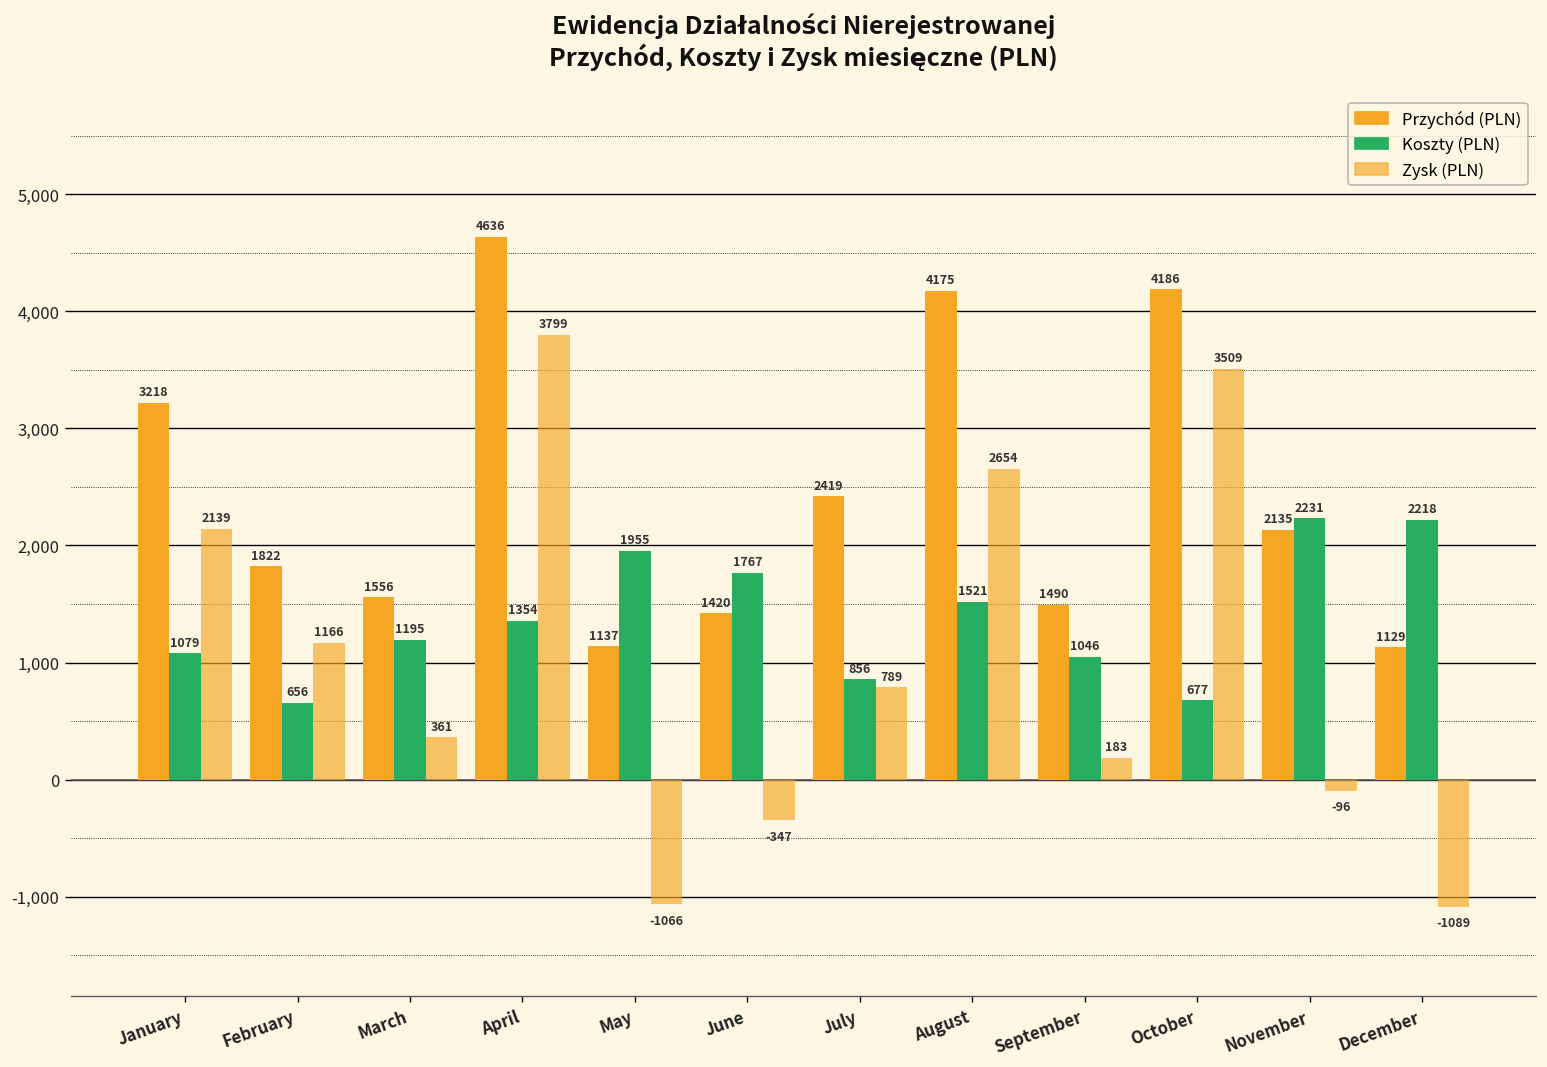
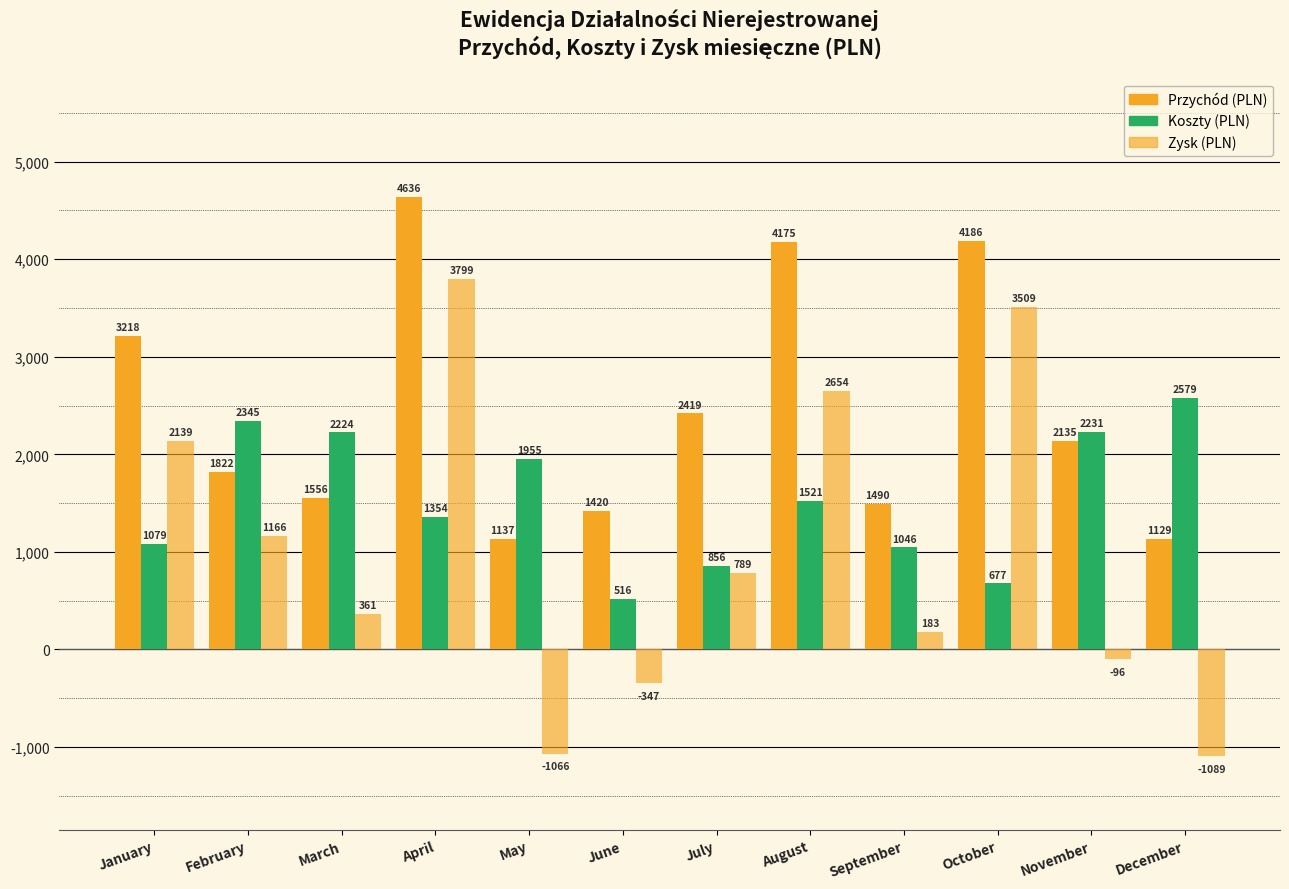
Koszty (PLN), February: 656 -> 2345
Koszty (PLN), March: 1195 -> 2224
Koszty (PLN), June: 1767 -> 516
Koszty (PLN), December: 2218 -> 2579
